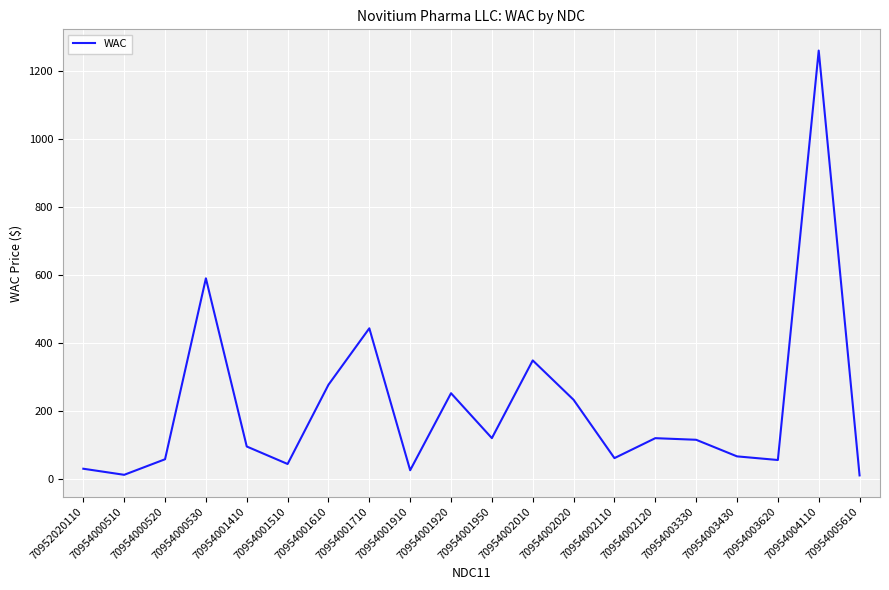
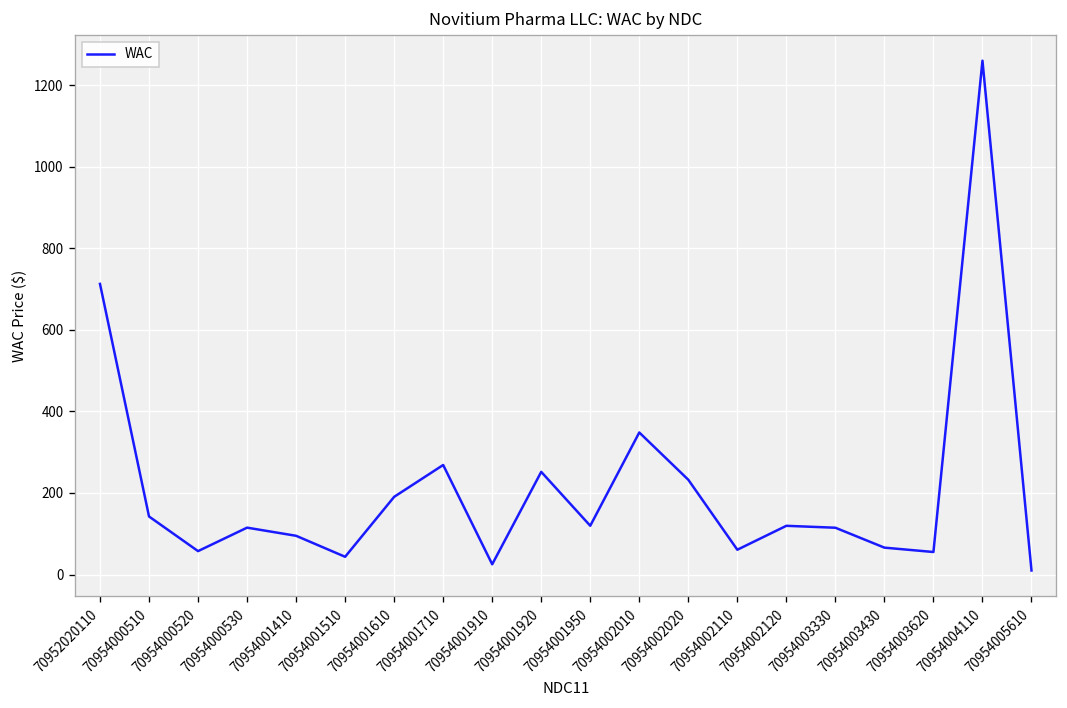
70952020110: 30 -> 710
70954000510: 10 -> 140
70954000530: 590 -> 120
70954001610: 280 -> 190
70954001710: 440 -> 270
